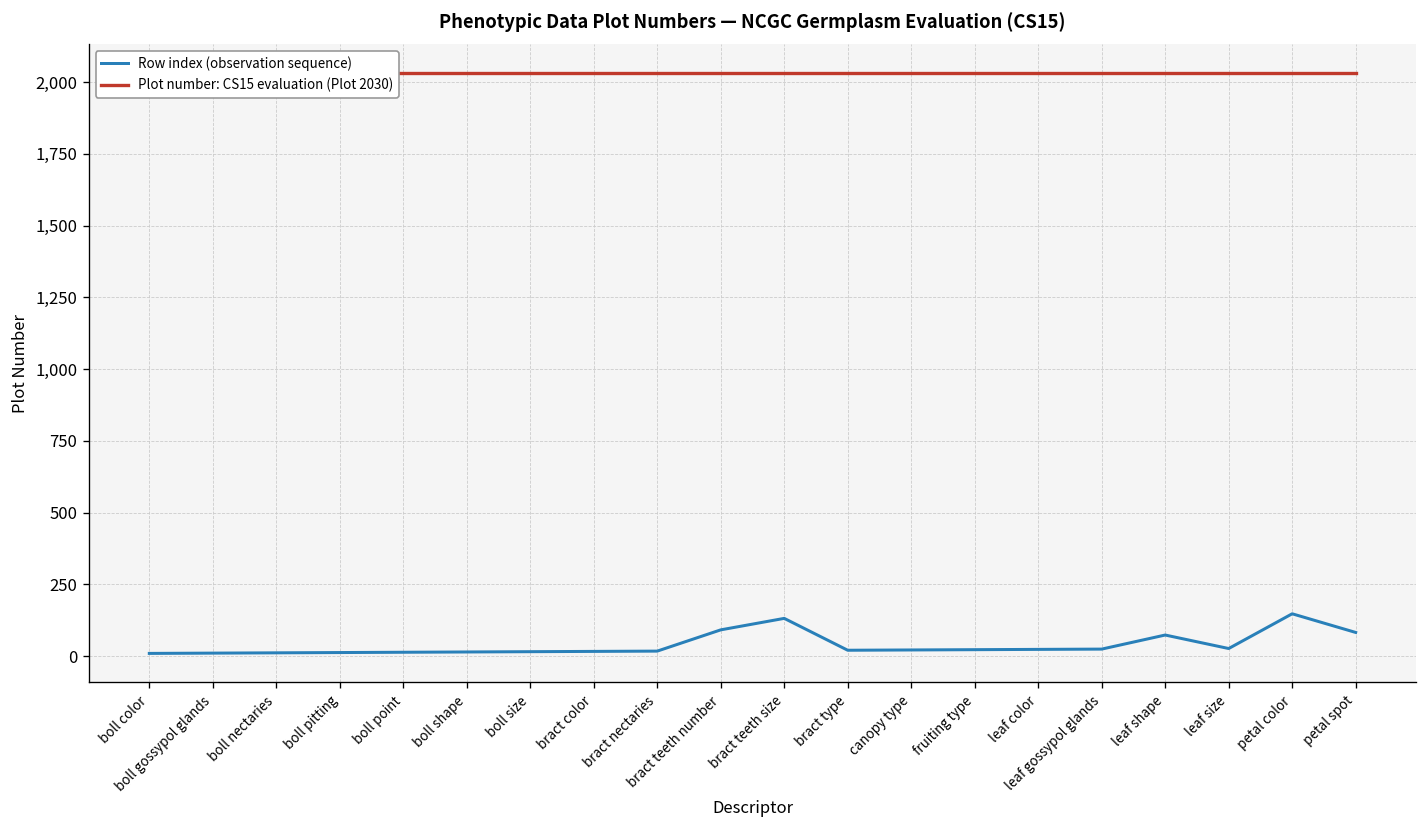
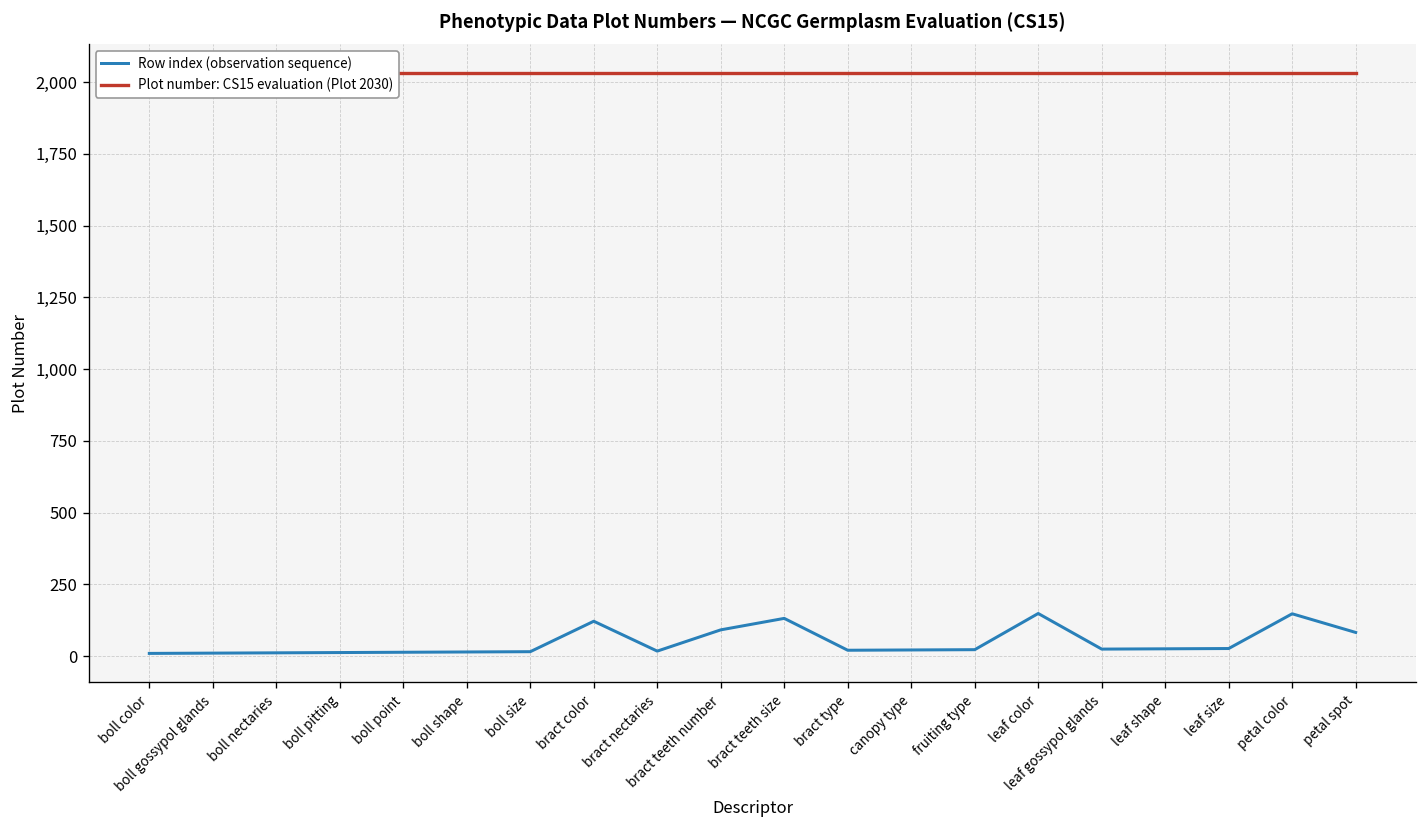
Row index (observation sequence), bract color: 20 -> 120
Row index (observation sequence), leaf color: 20 -> 150
Row index (observation sequence), leaf shape: 70 -> 30
